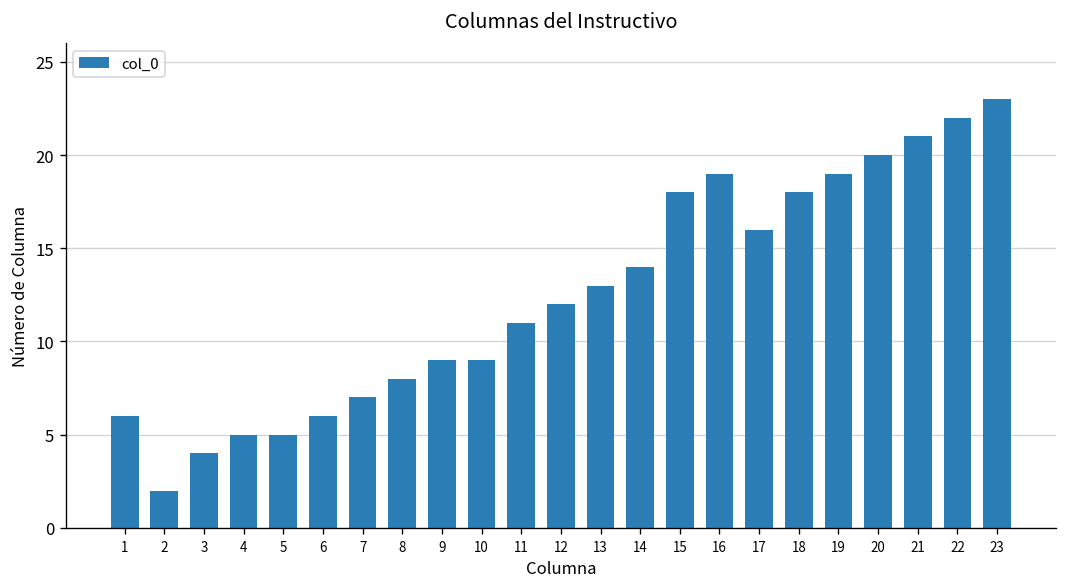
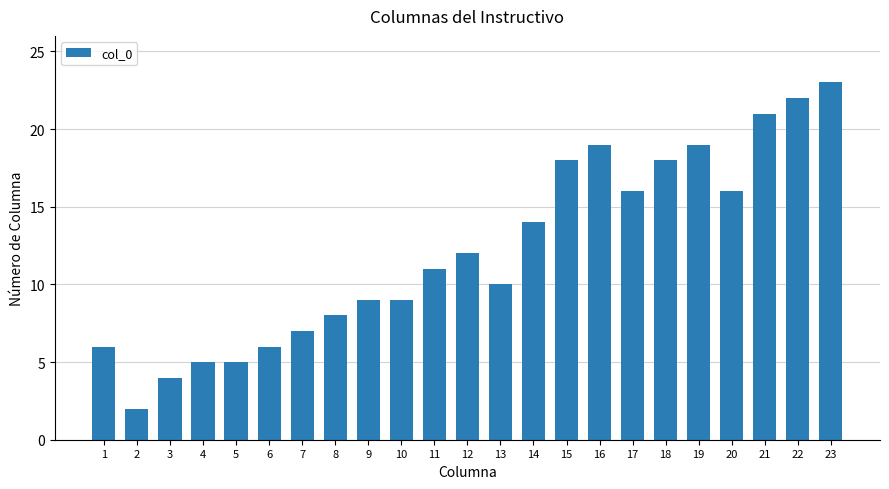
13: 13 -> 10
20: 20 -> 16
